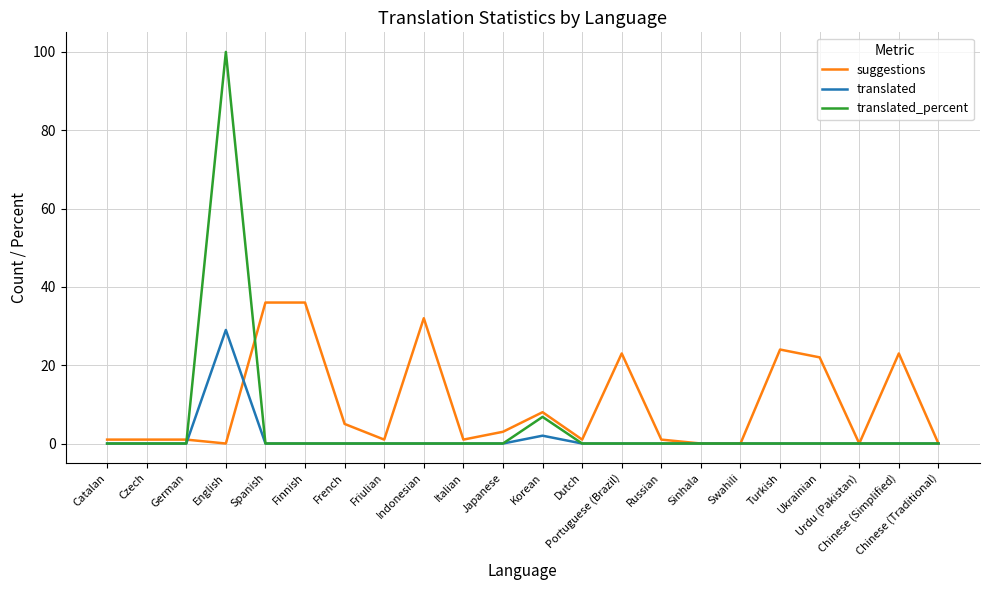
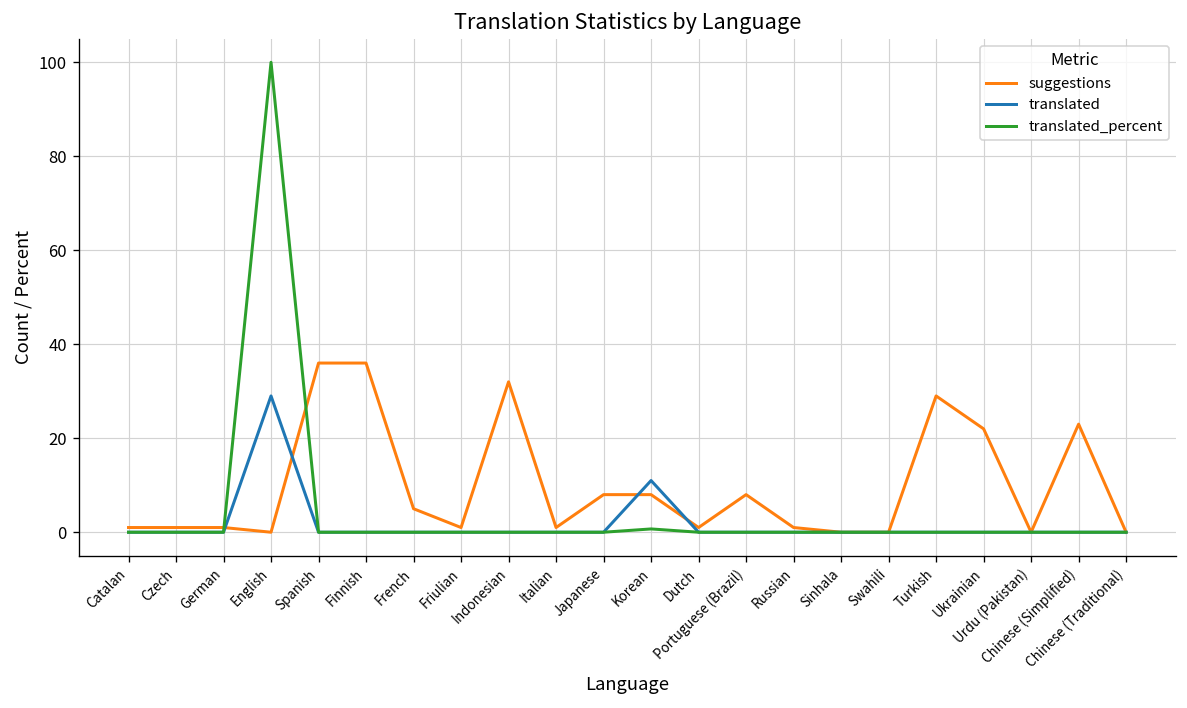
suggestions, Japanese: 3 -> 8
translated, Korean: 2 -> 11
translated_percent, Korean: 7 -> 1
suggestions, Portuguese (Brazil): 23 -> 8
suggestions, Turkish: 24 -> 29
